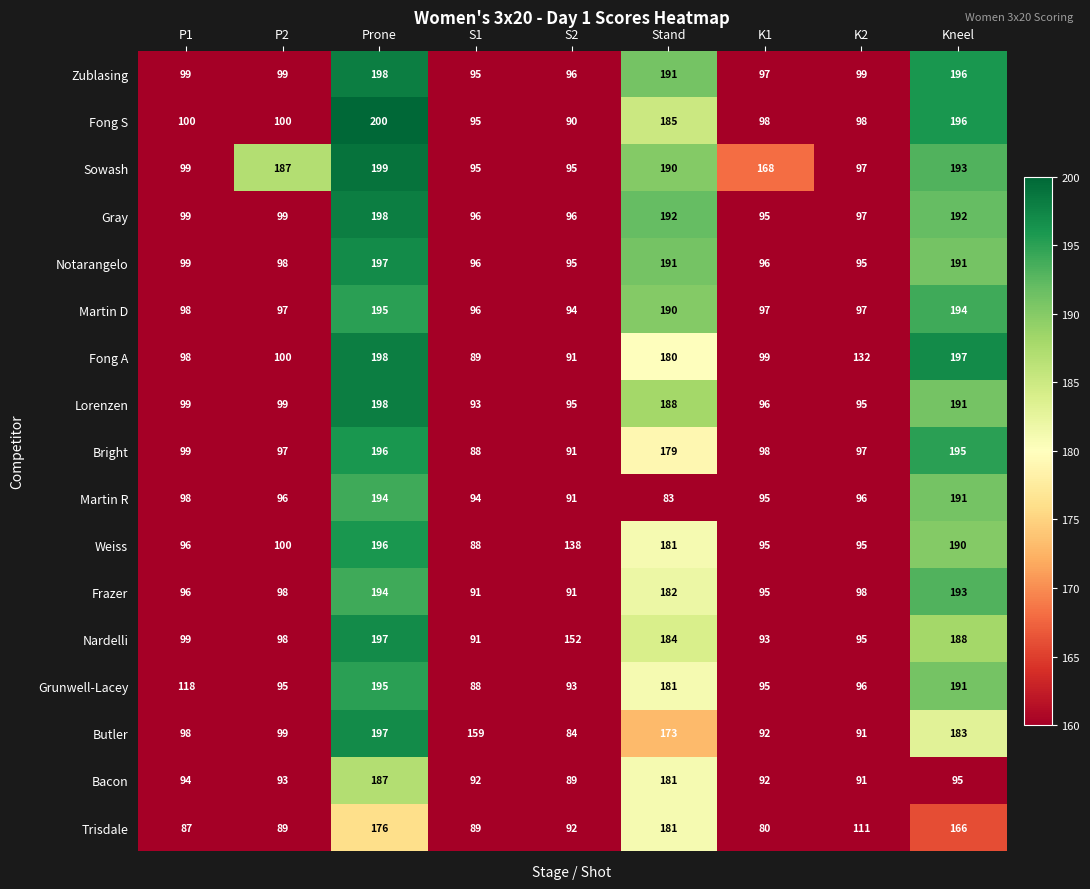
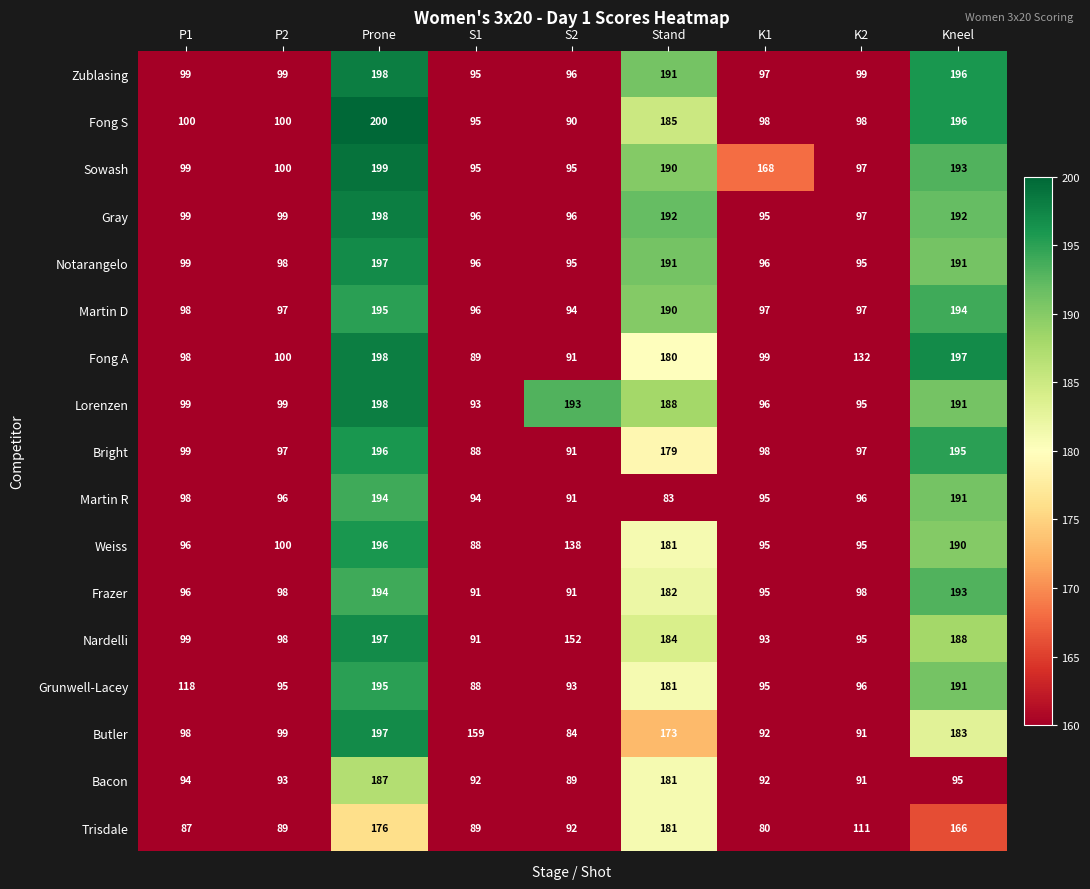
Sowash, P2: 187 -> 100
Lorenzen, S2: 95 -> 193
